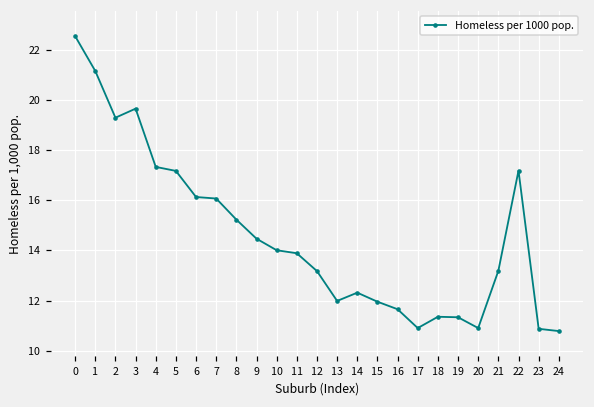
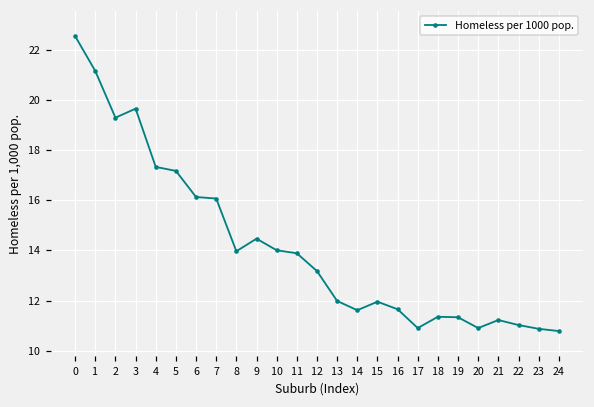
8: 15.2 -> 14.0
14: 12.3 -> 11.6
21: 13.2 -> 11.2
22: 17.2 -> 11.0
